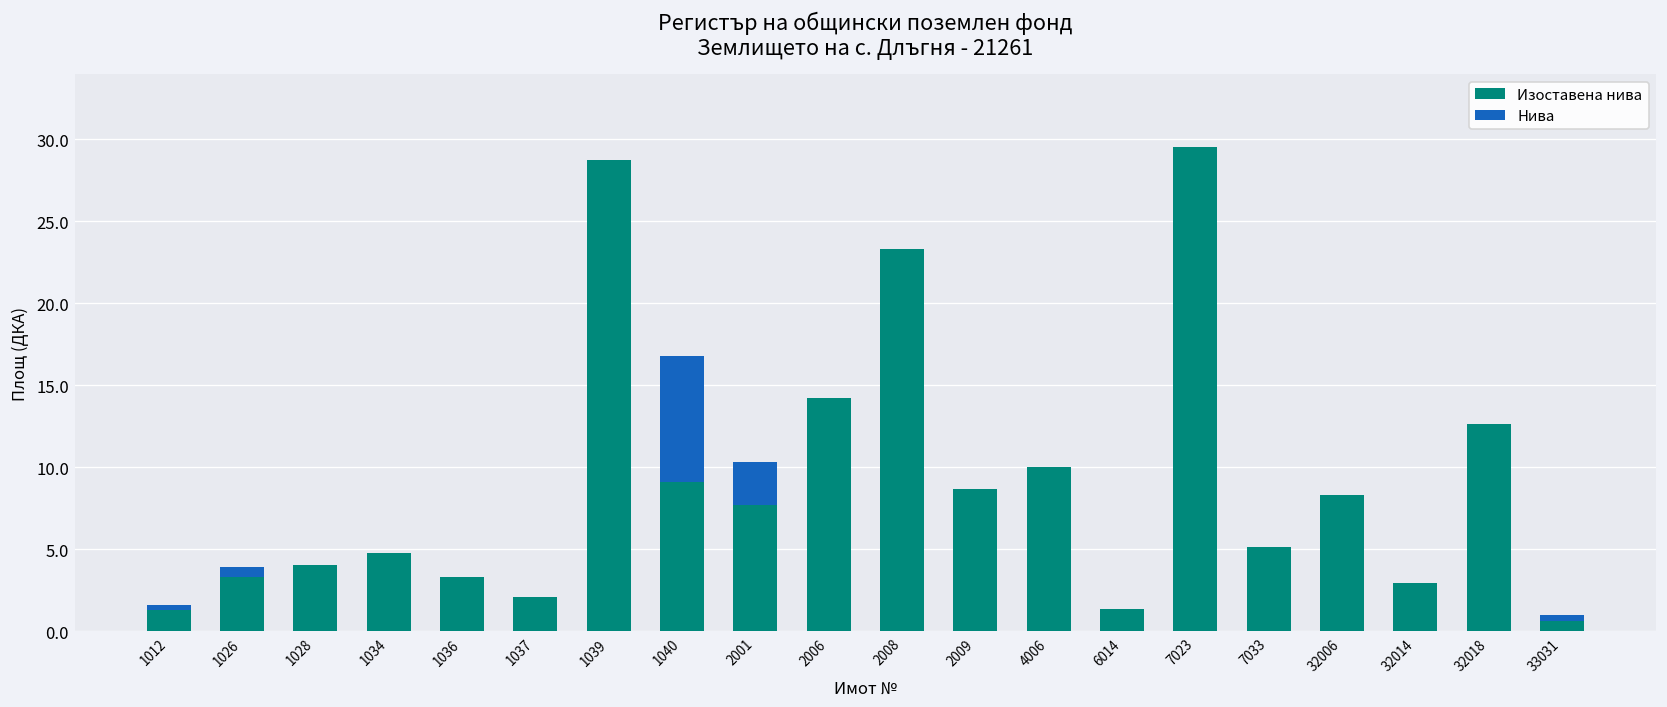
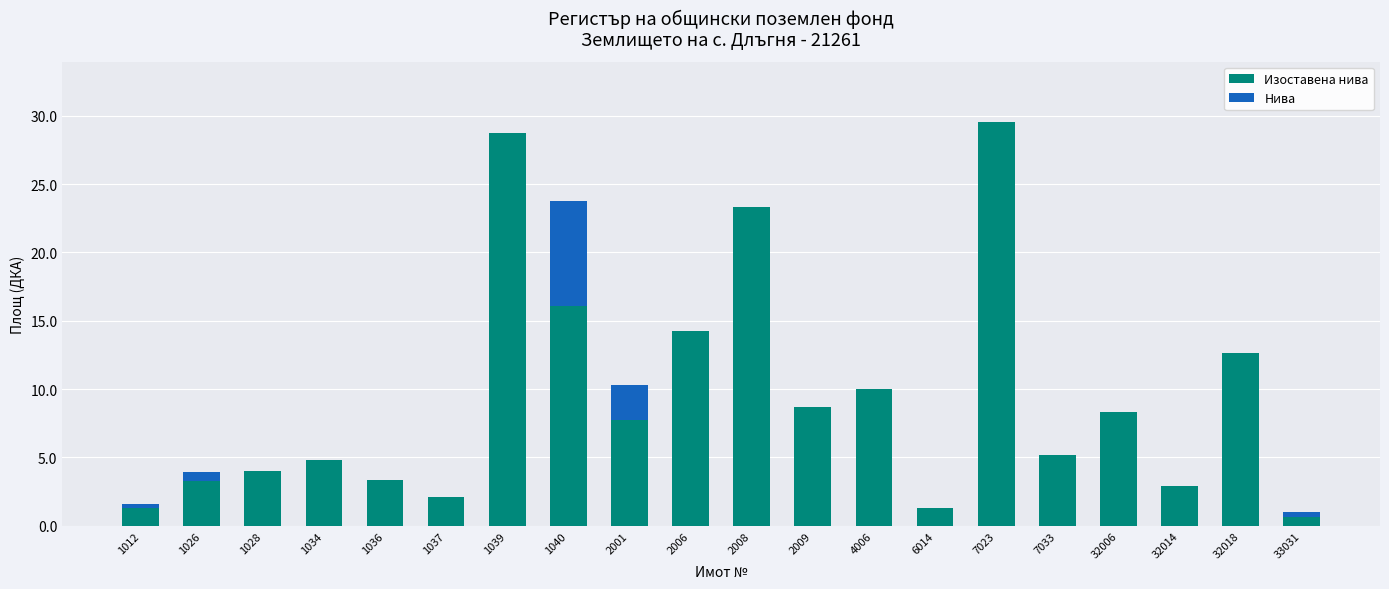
Изоставена нива, 1040: 9.1 -> 16.1
